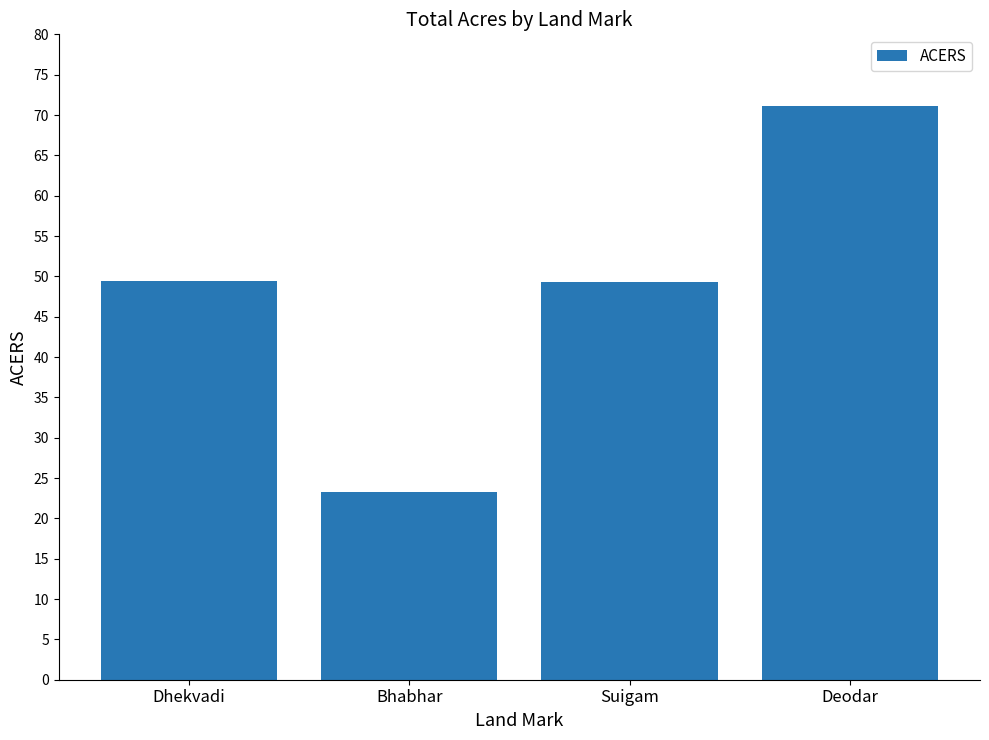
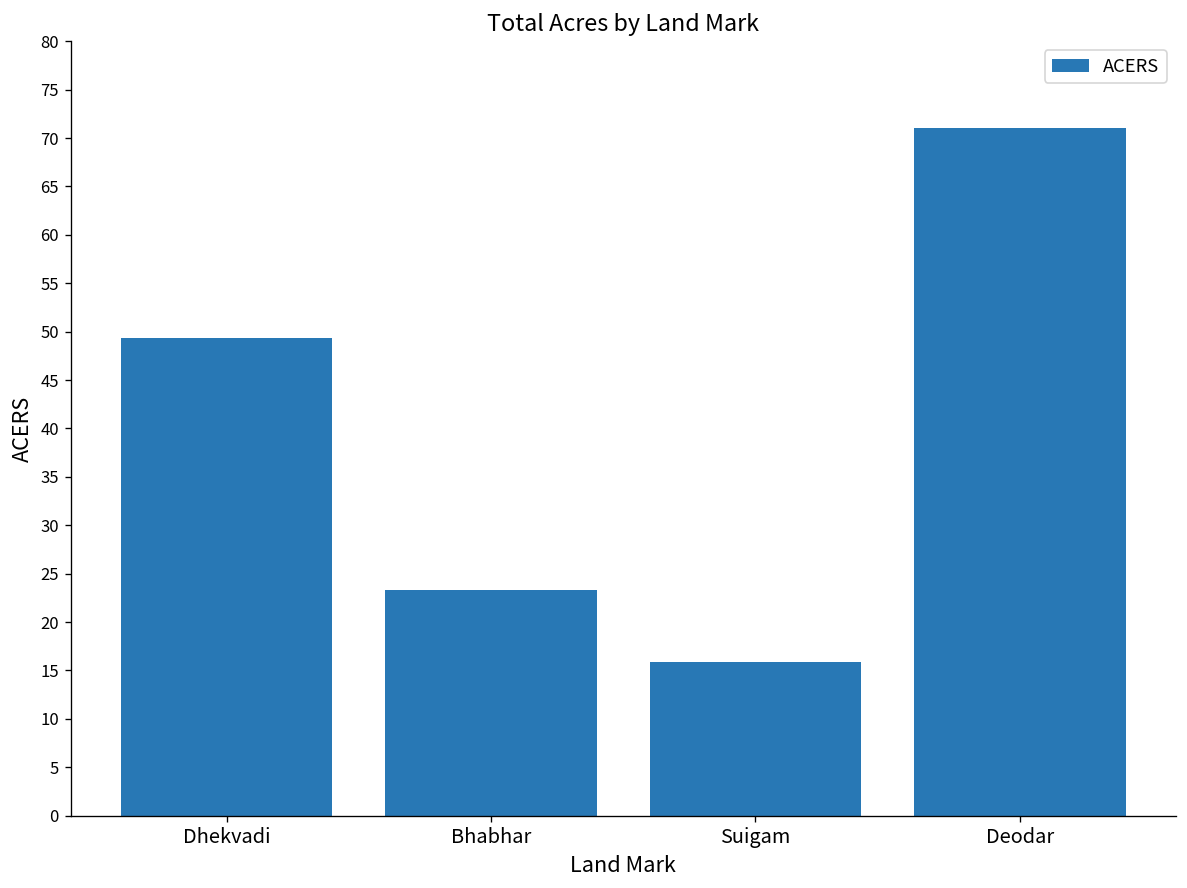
Suigam: 49 -> 16
